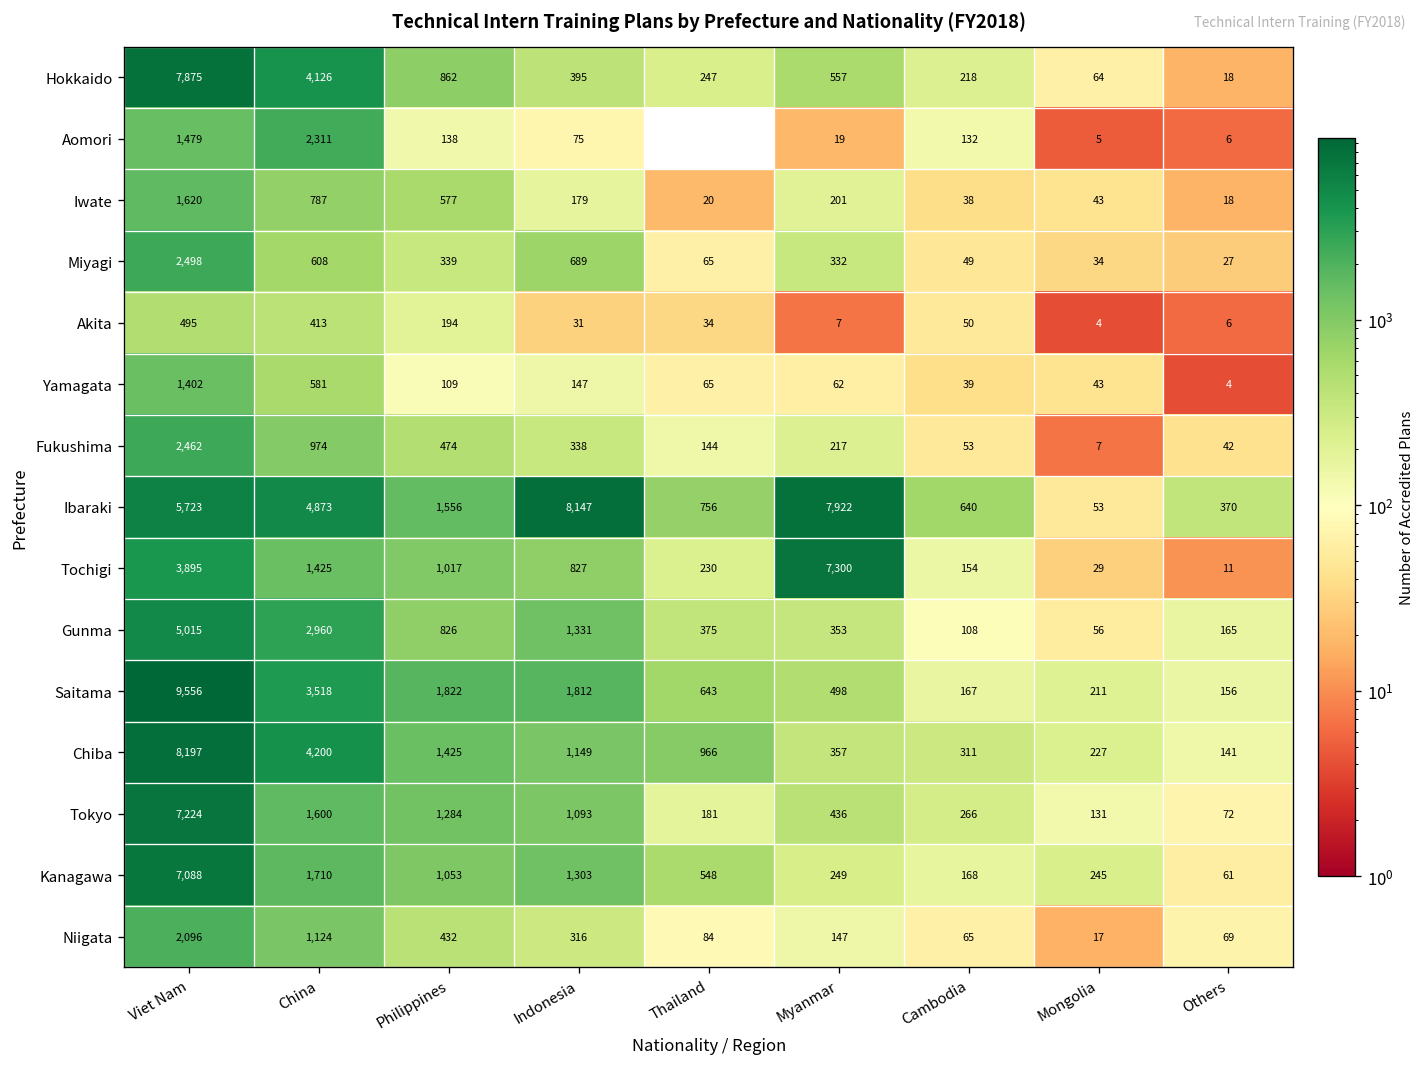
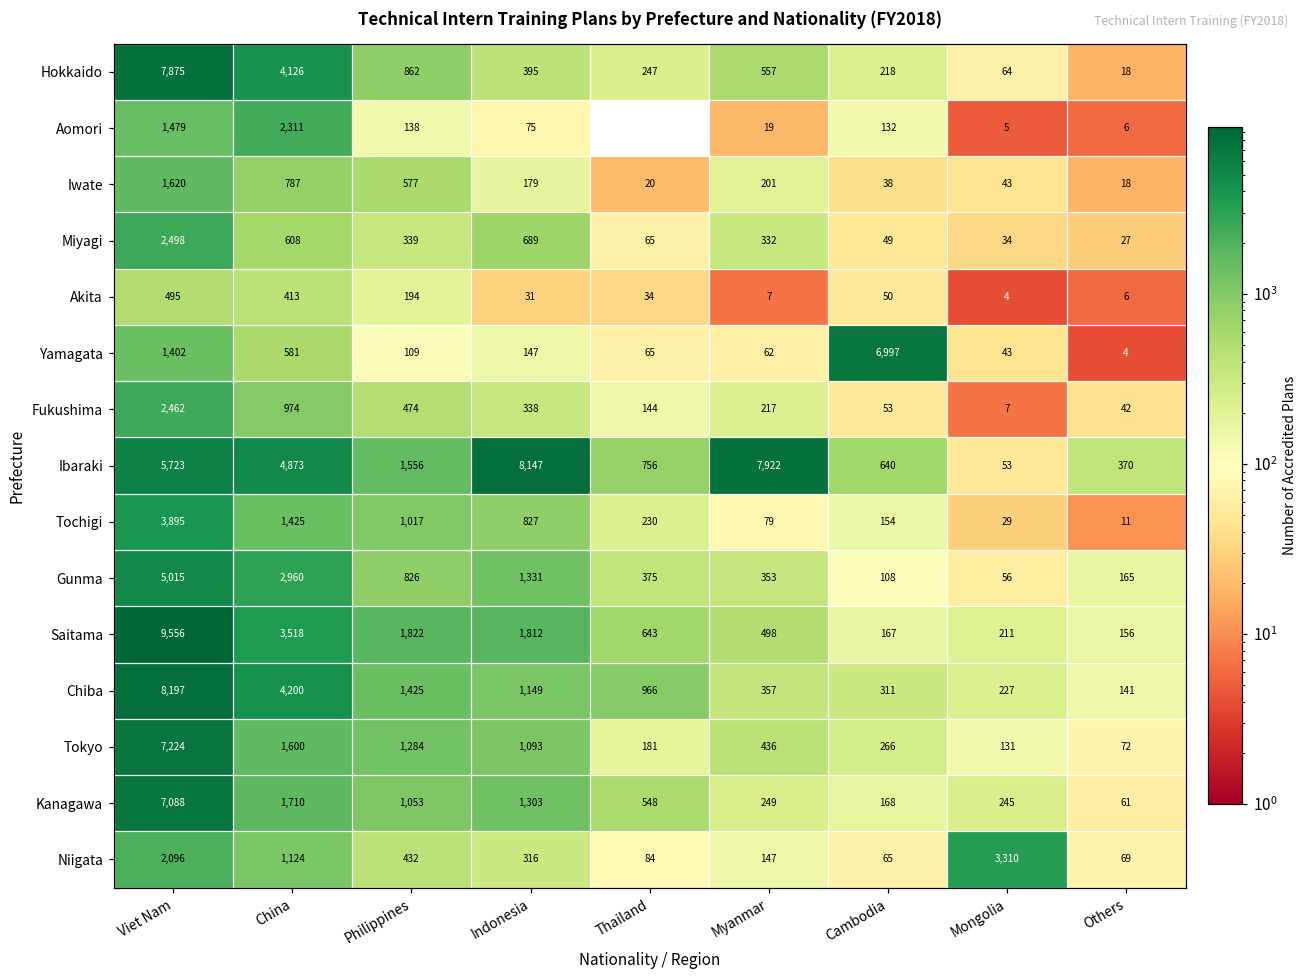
Yamagata, Cambodia: 39 -> 6,997
Tochigi, Myanmar: 7,300 -> 79
Niigata, Mongolia: 17 -> 3,310
